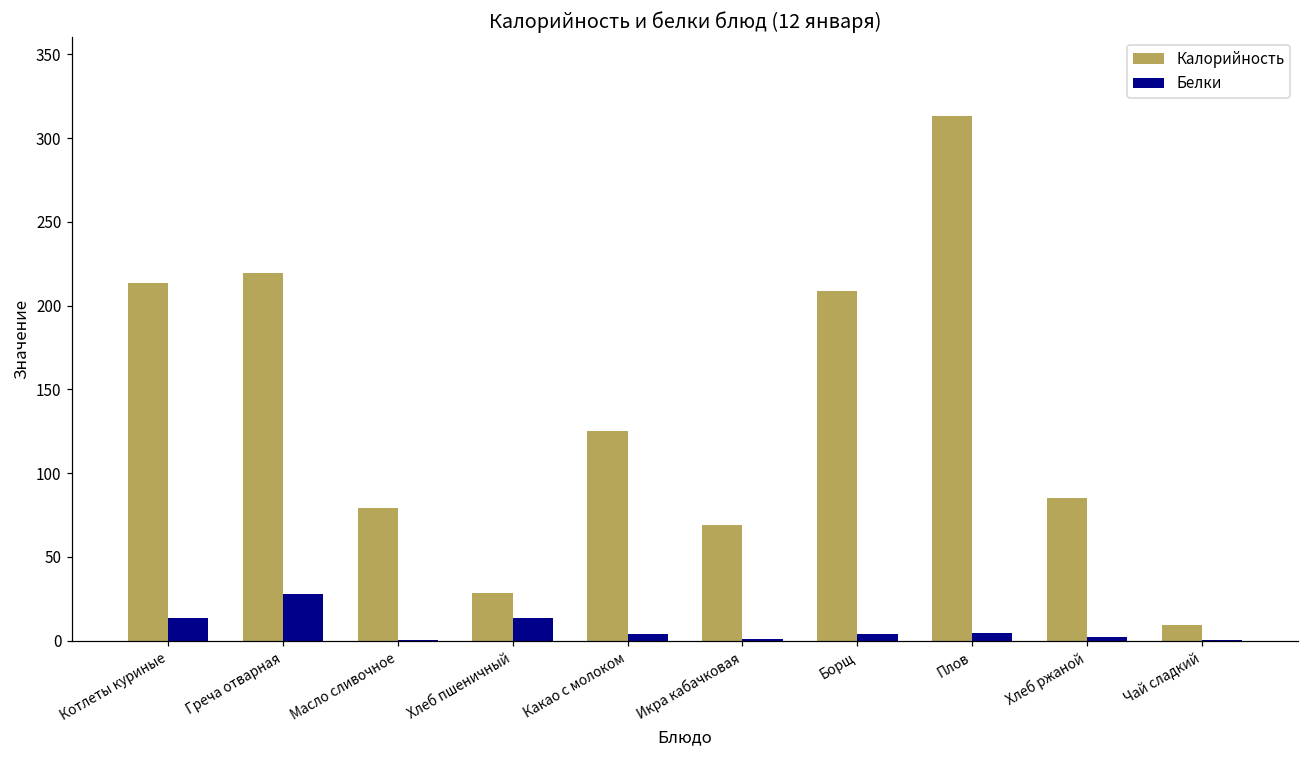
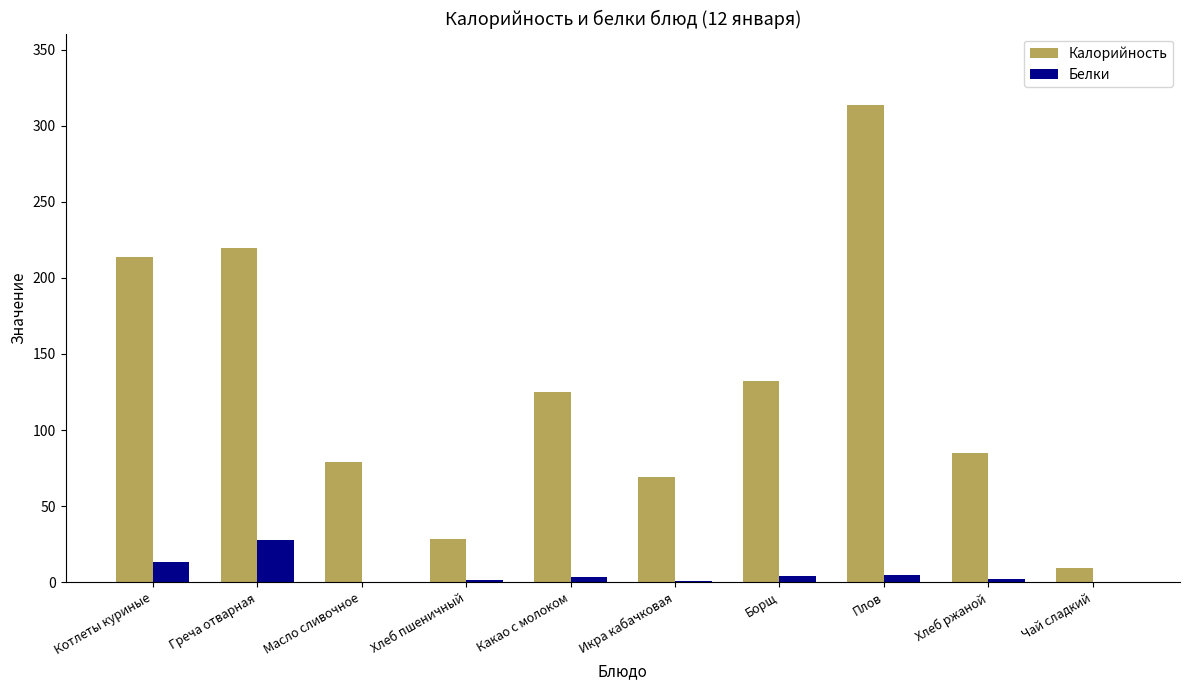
Белки, Хлеб пшеничный: 13 -> 2
Калорийность, Борщ: 209 -> 132
